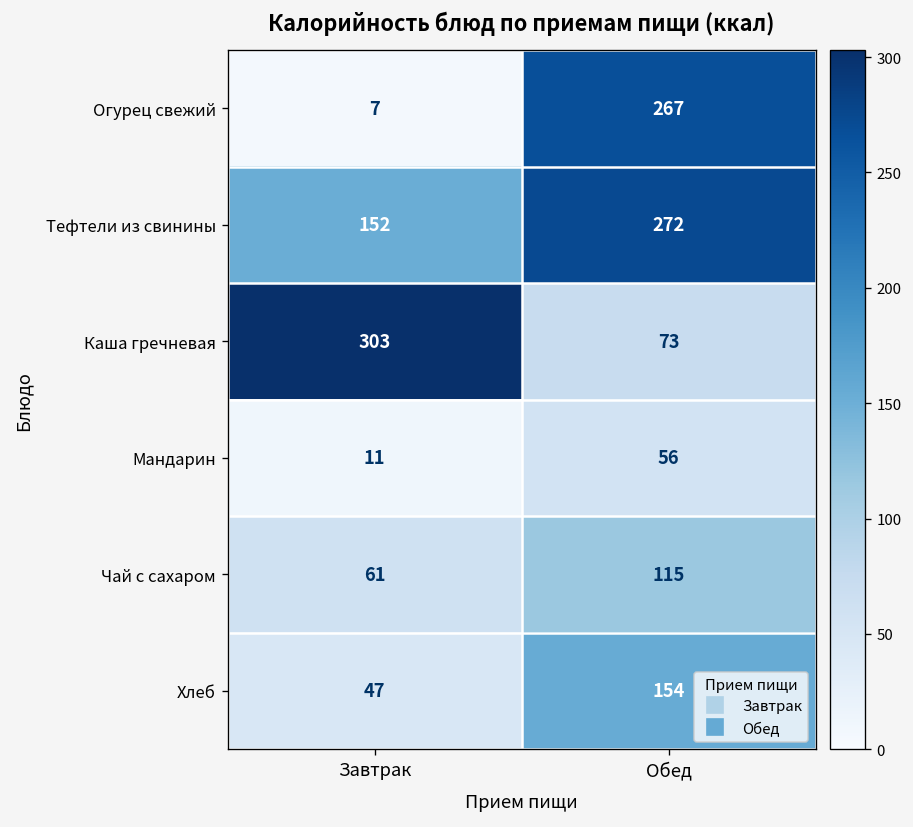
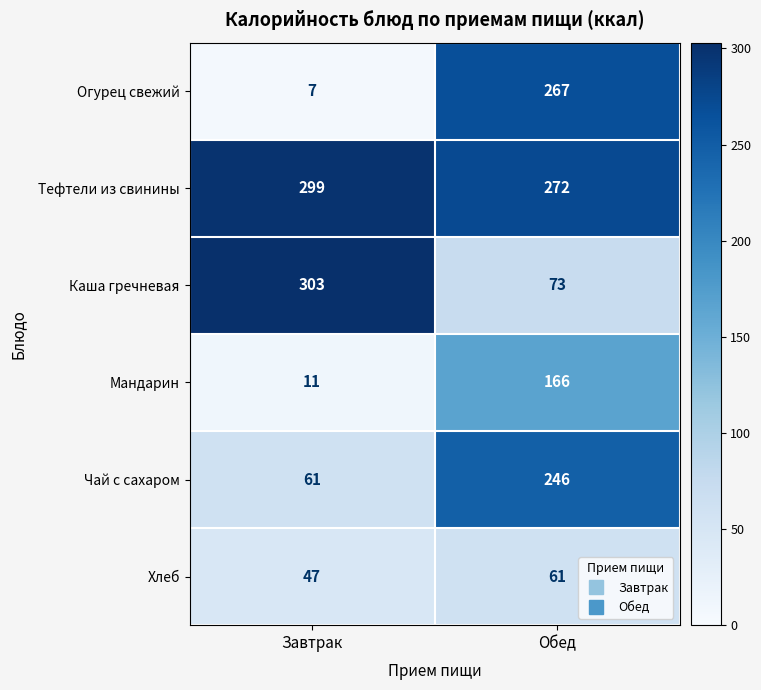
Тефтели из свинины, Завтрак: 152 -> 299
Мандарин, Обед: 56 -> 166
Чай с сахаром, Обед: 115 -> 246
Хлеб, Обед: 154 -> 61
